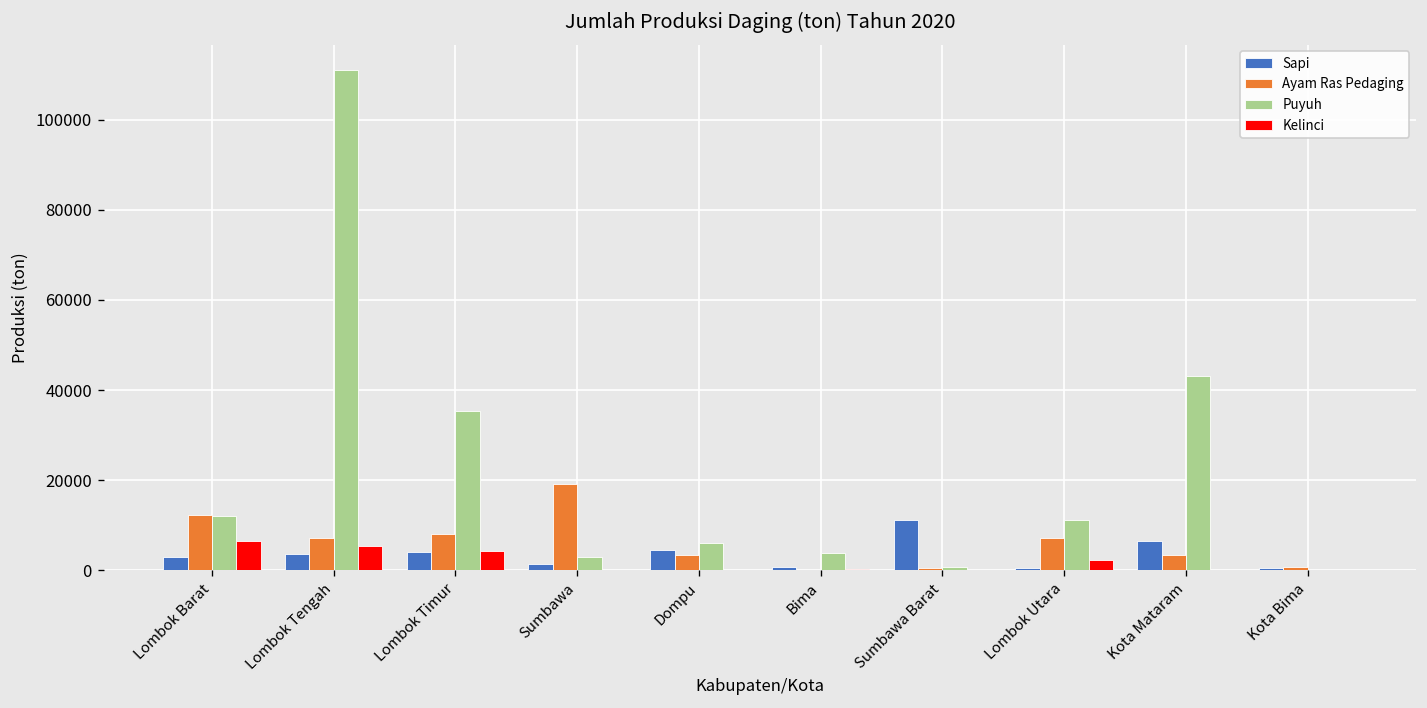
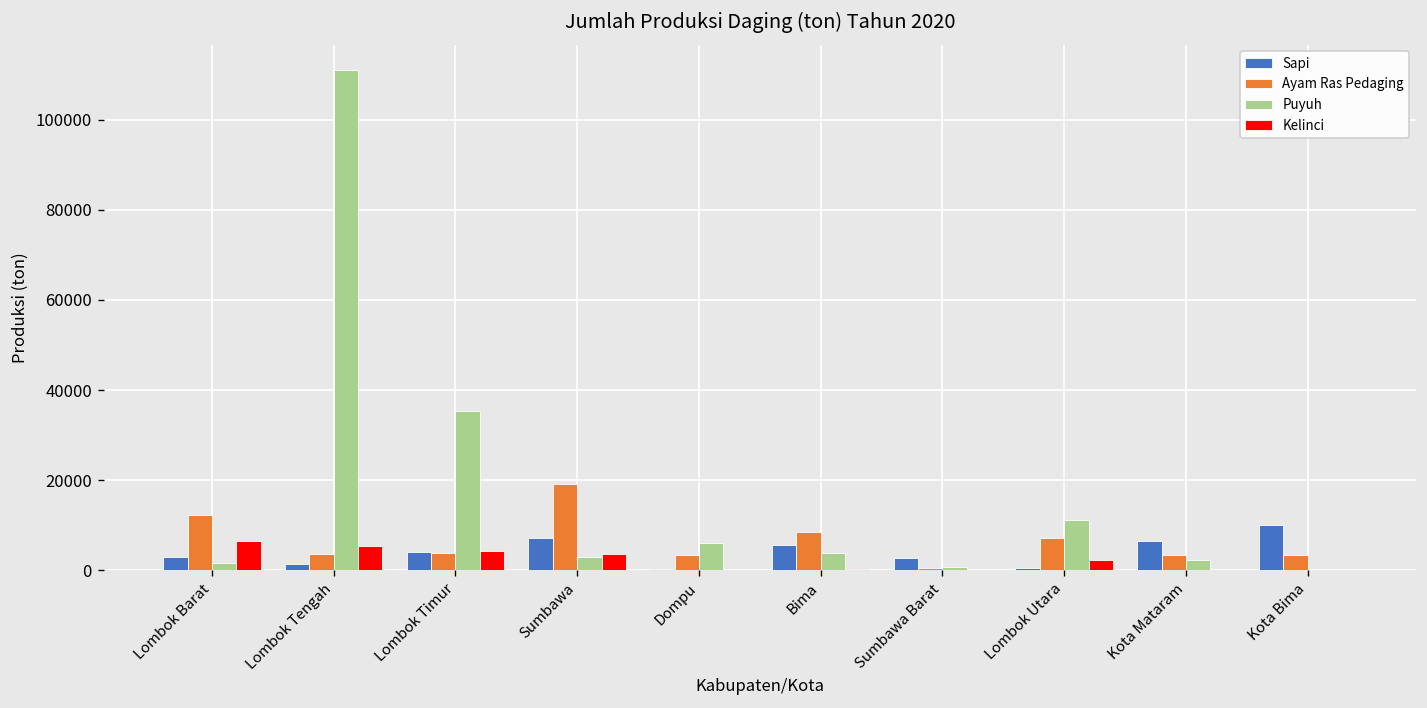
Puyuh, Lombok Barat: 12000 -> 2000
Sapi, Lombok Tengah: 4000 -> 1000
Ayam Ras Pedaging, Lombok Tengah: 7000 -> 3000
Ayam Ras Pedaging, Lombok Timur: 8000 -> 4000
Sapi, Sumbawa: 1000 -> 7000
Kelinci, Sumbawa: 0 -> 3000
Sapi, Dompu: 5000 -> 0
Sapi, Bima: 1000 -> 5000
Ayam Ras Pedaging, Bima: 0 -> 8000
Sapi, Sumbawa Barat: 11000 -> 3000
Puyuh, Kota Mataram: 43000 -> 2000
Sapi, Kota Bima: 0 -> 10000
Ayam Ras Pedaging, Kota Bima: 1000 -> 3000
